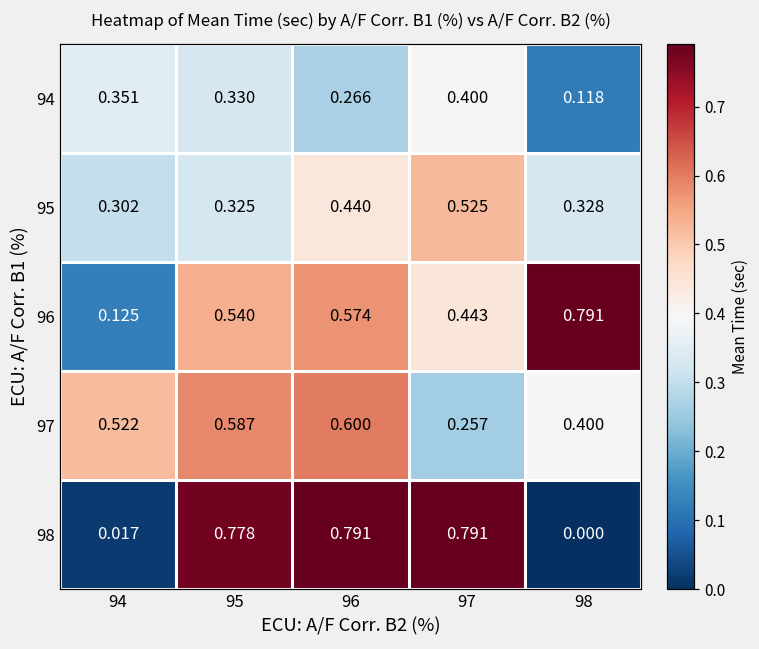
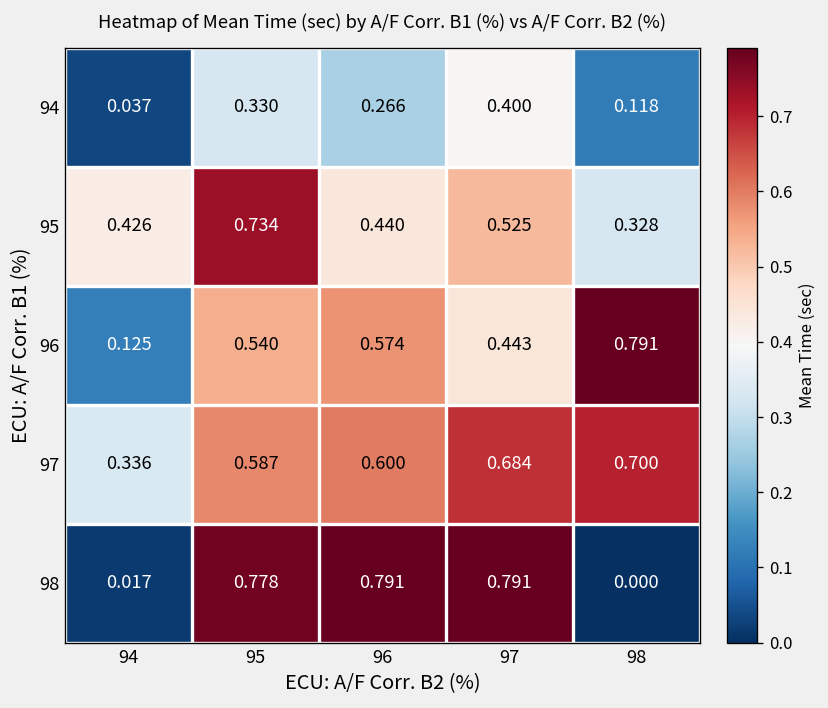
94, 94: 0.351 -> 0.037
95, 94: 0.302 -> 0.426
95, 95: 0.325 -> 0.734
97, 94: 0.522 -> 0.336
97, 97: 0.257 -> 0.684
97, 98: 0.400 -> 0.700
